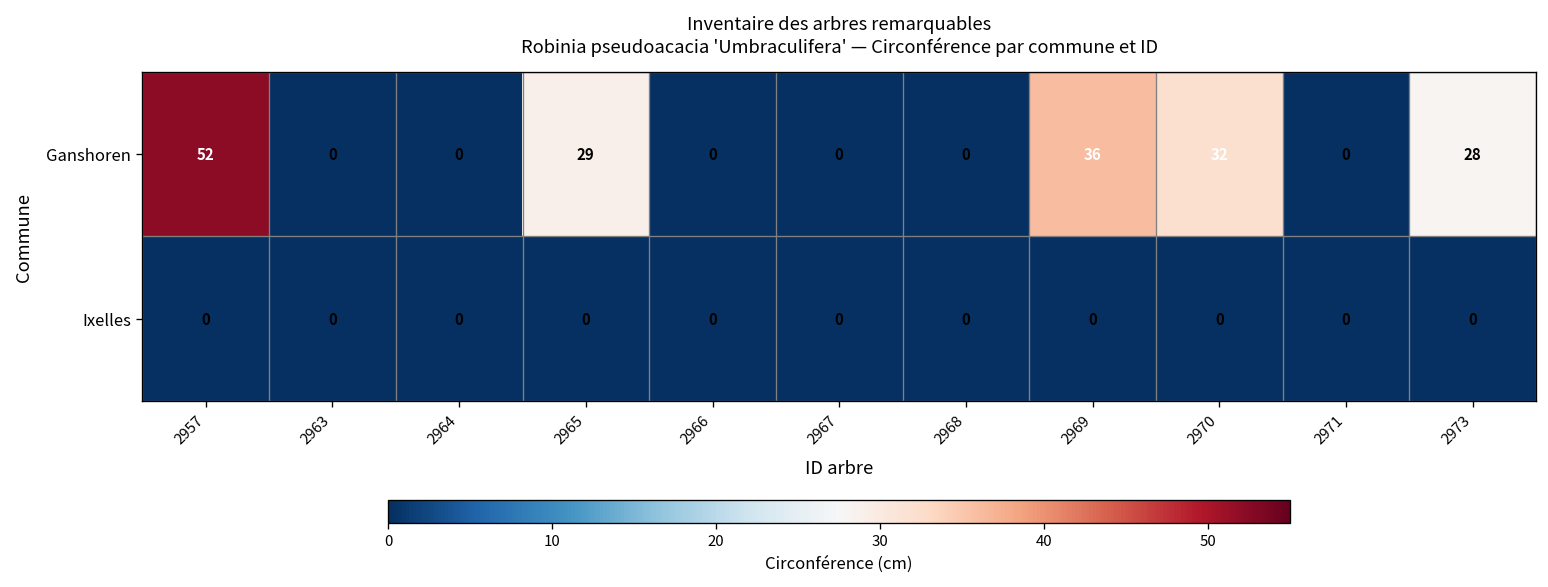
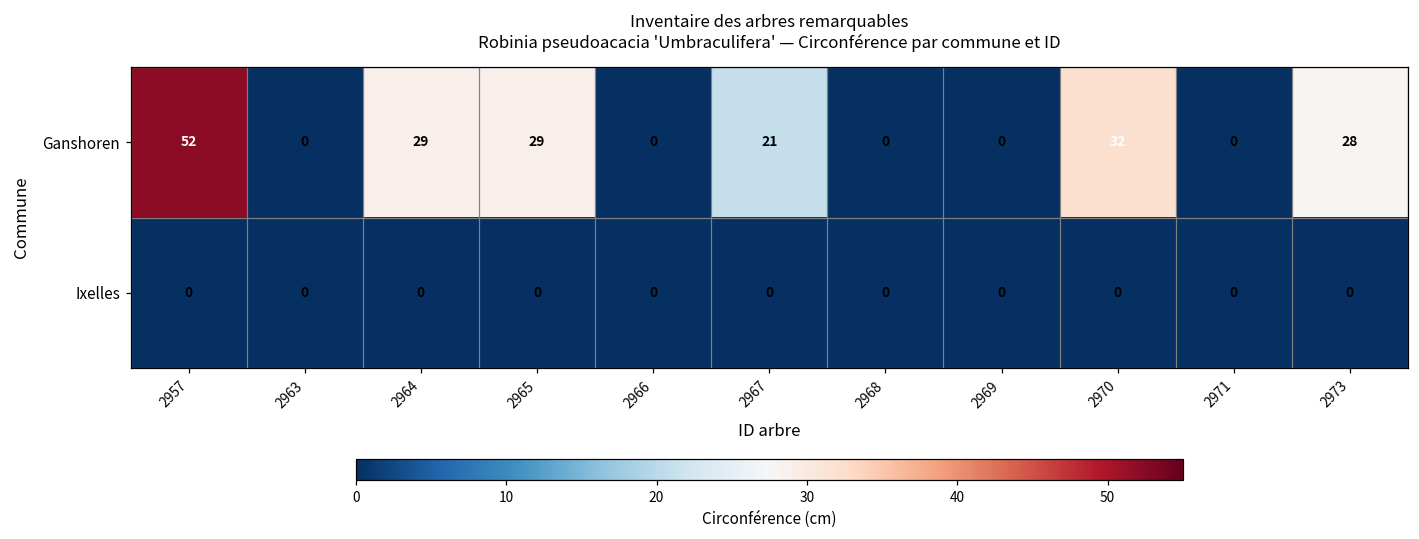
Ganshoren, 2964: 0 -> 29
Ganshoren, 2967: 0 -> 21
Ganshoren, 2969: 36 -> 0
